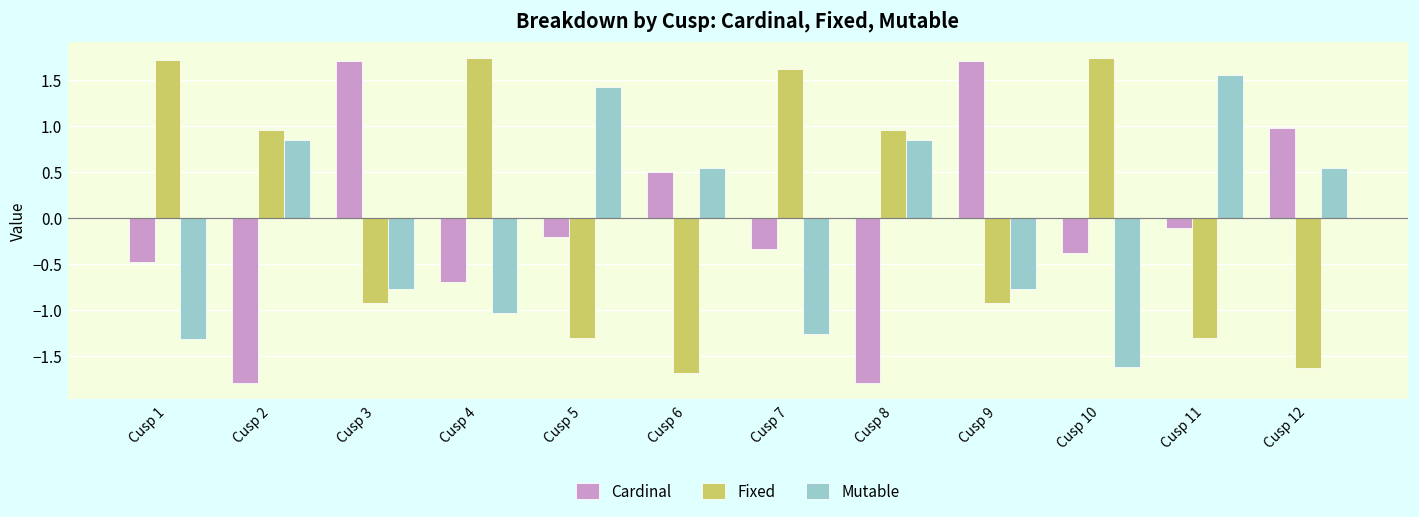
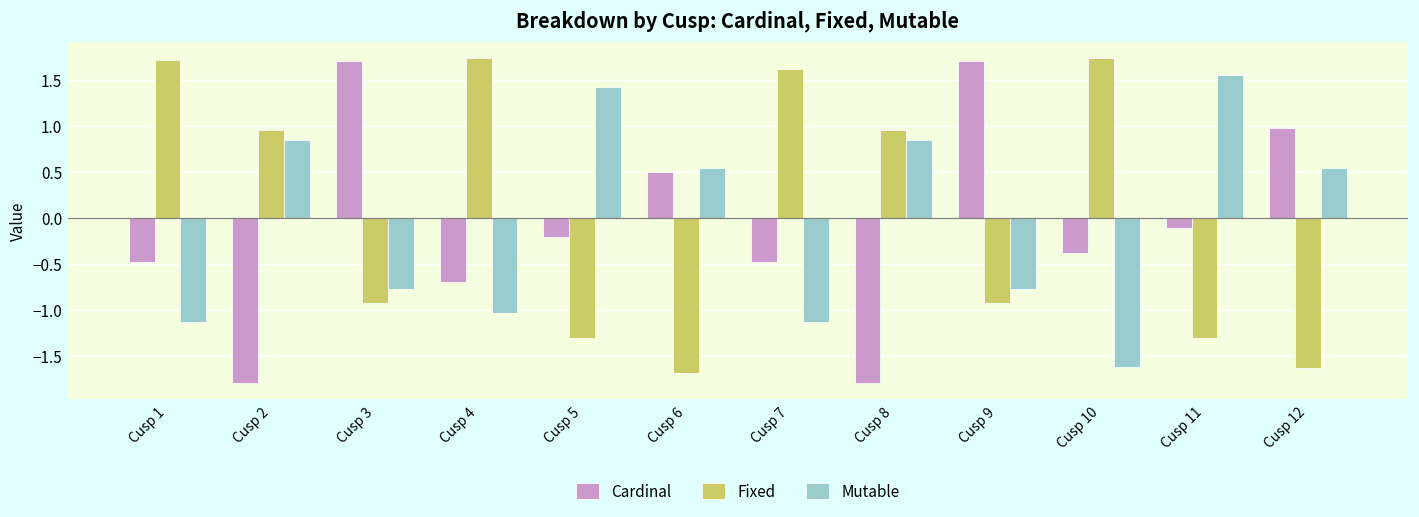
Mutable, Cusp 1: -1.3 -> -1.1
Cardinal, Cusp 7: -0.3 -> -0.5
Mutable, Cusp 7: -1.3 -> -1.1
